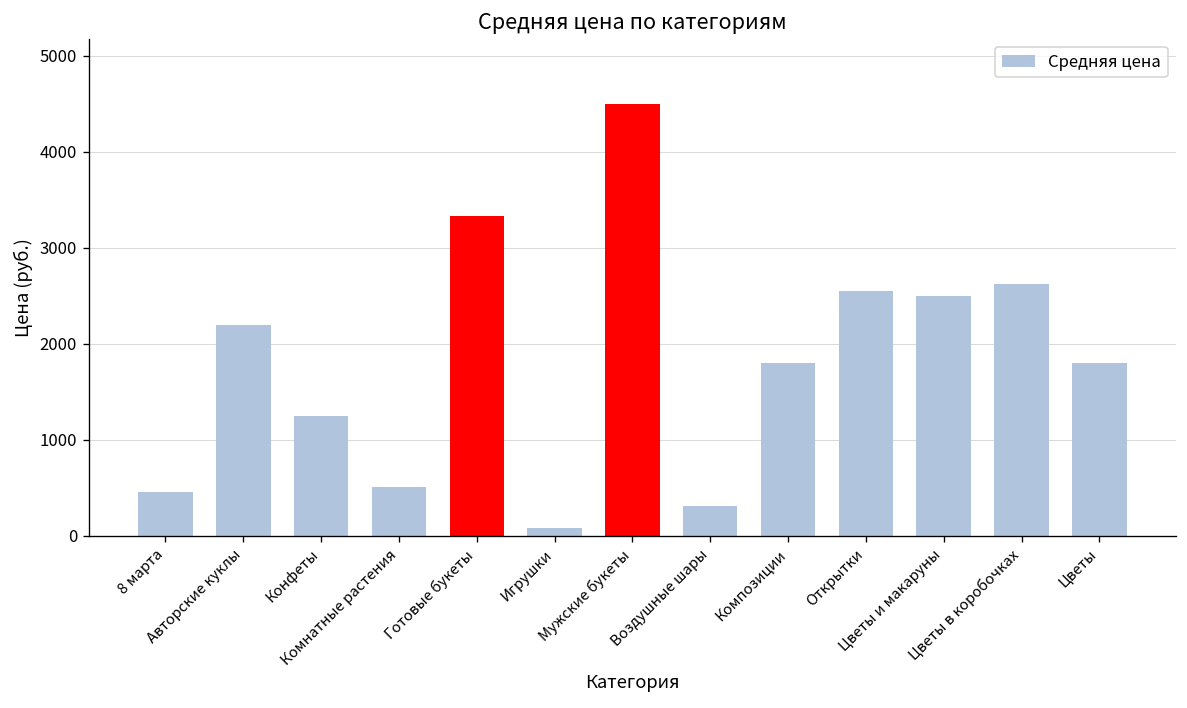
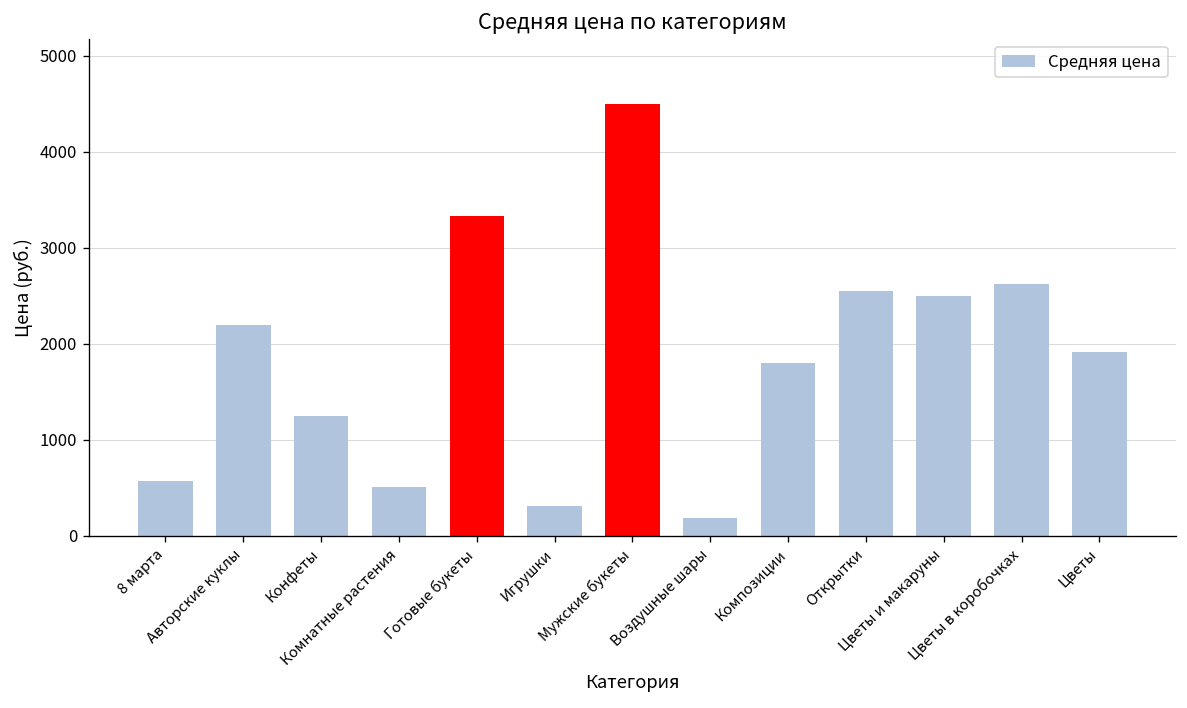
8 марта: 500 -> 600
Игрушки: 100 -> 300
Воздушные шары: 300 -> 200
Цветы: 1800 -> 1900
